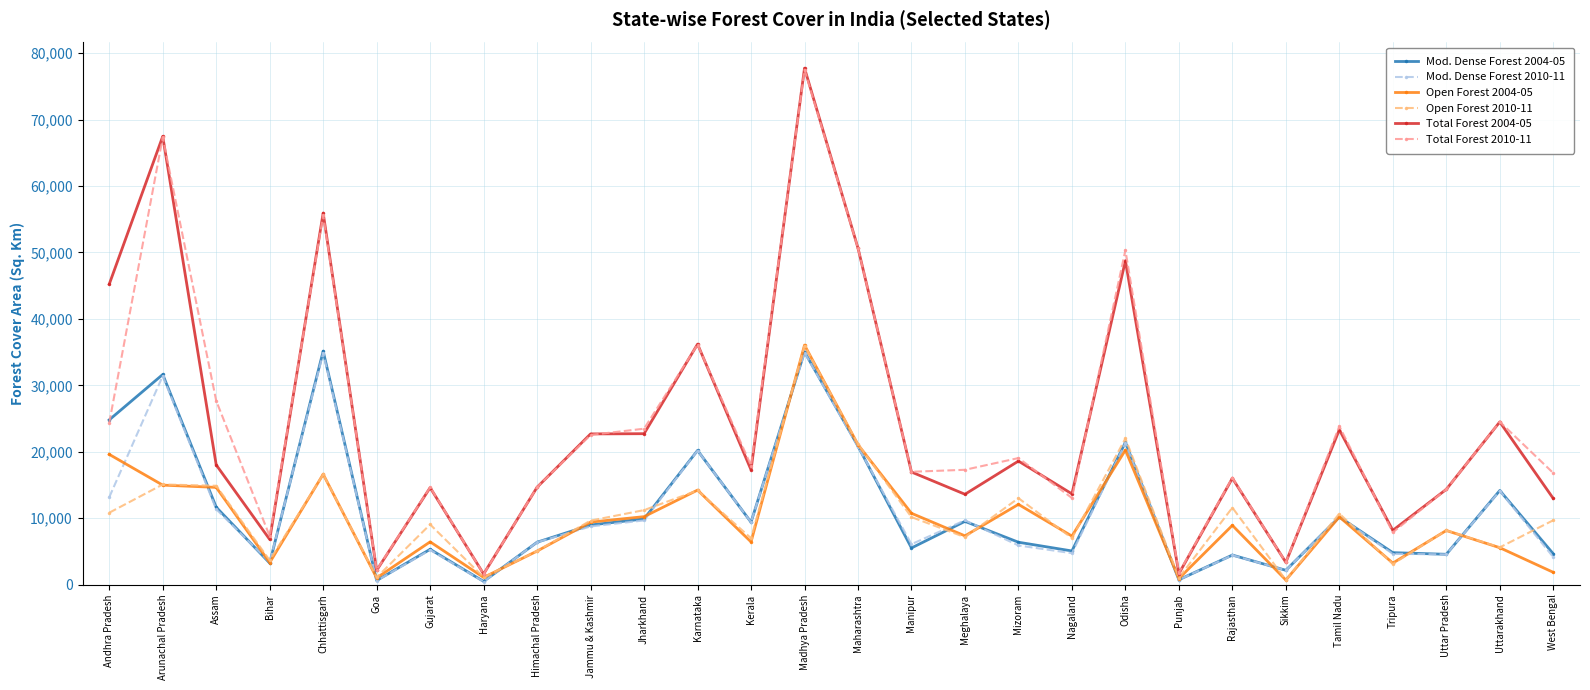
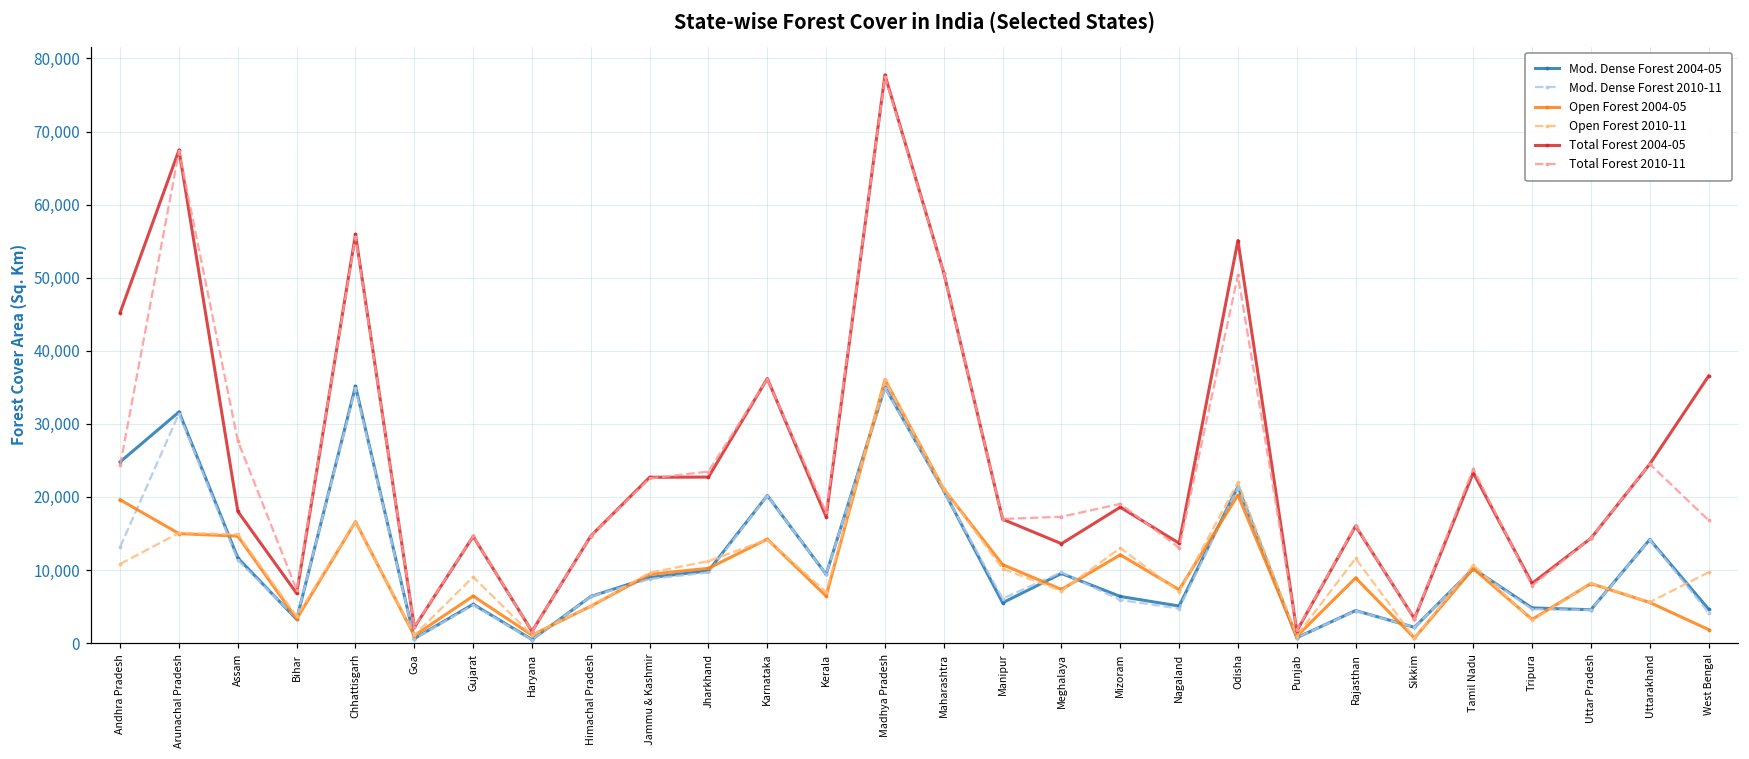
Total Forest 2004-05, Odisha: 49,000 -> 55,000
Total Forest 2004-05, West Bengal: 13,000 -> 37,000
